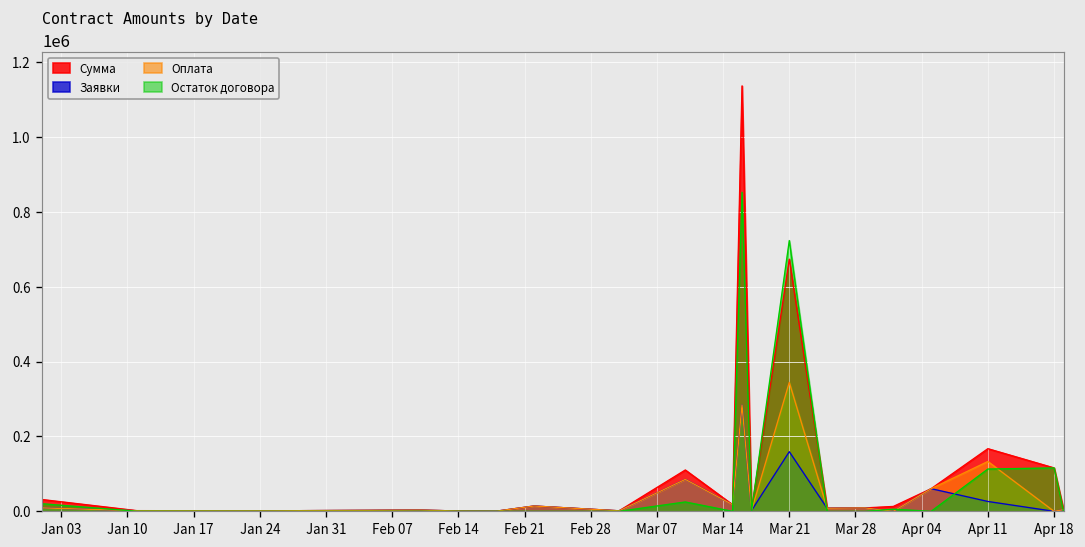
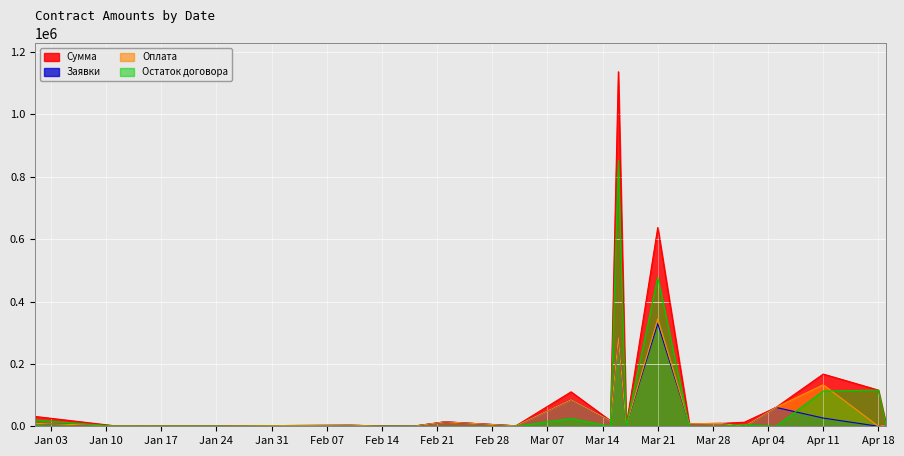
Сумма, Mar 21: 670000 -> 640000
Заявки, Mar 21: 160000 -> 330000
Остаток договора, Mar 21: 720000 -> 480000
